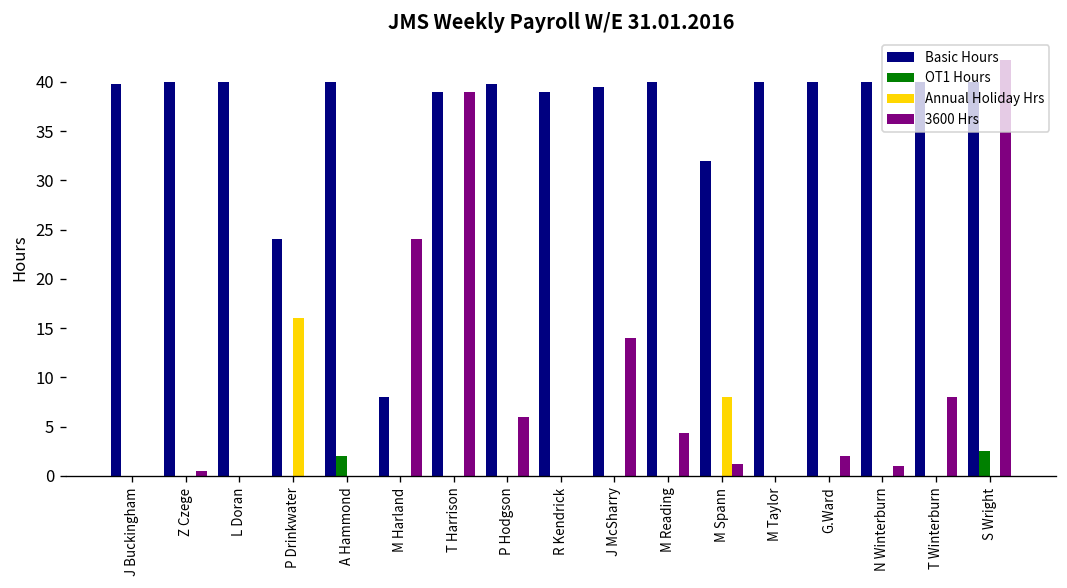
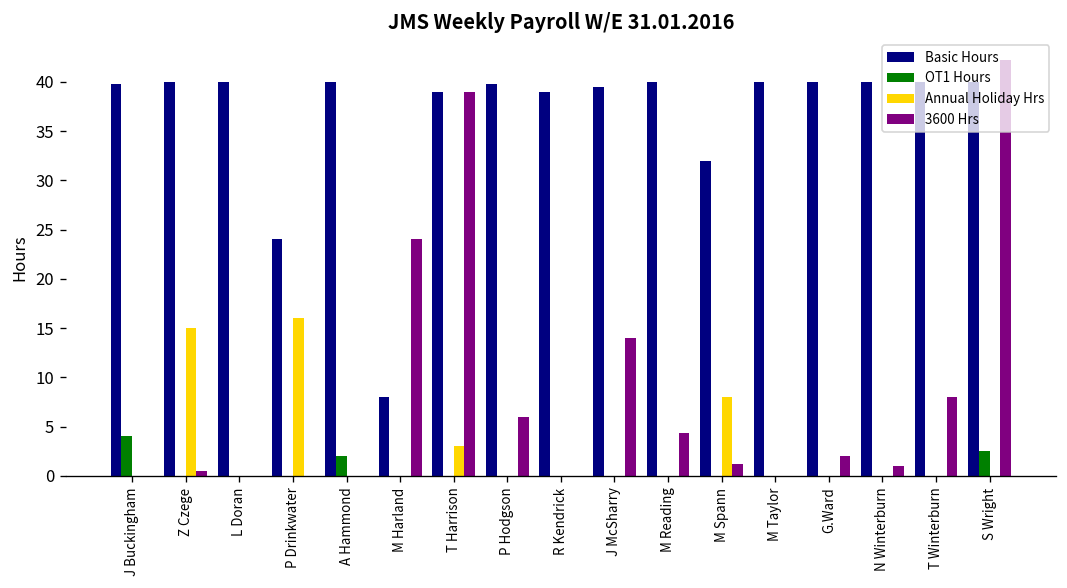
OT1 Hours, J Buckingham: 0 -> 4
Annual Holiday Hrs, Z Czege: 0 -> 15
Annual Holiday Hrs, T Harrison: 0 -> 3
